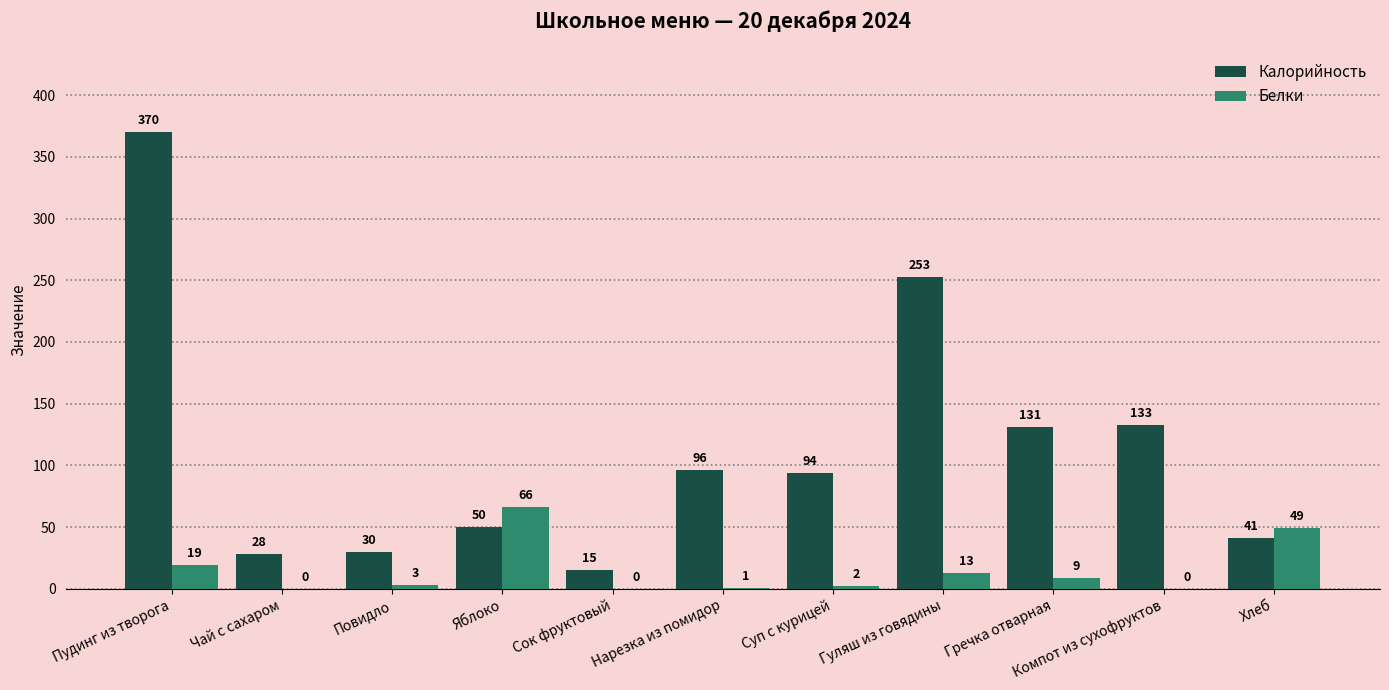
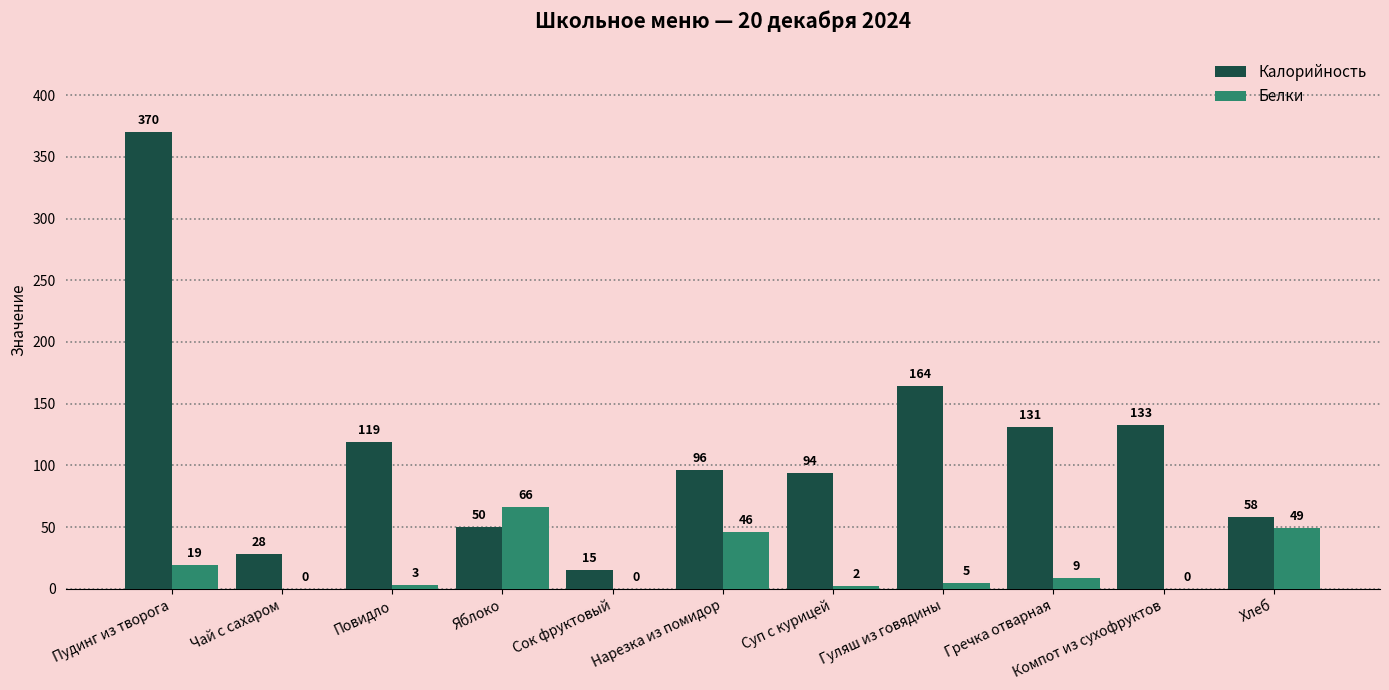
Калорийность, Повидло: 30 -> 119
Белки, Нарезка из помидор: 1 -> 46
Калорийность, Гуляш из говядины: 253 -> 164
Белки, Гуляш из говядины: 13 -> 5
Калорийность, Хлеб: 41 -> 58
